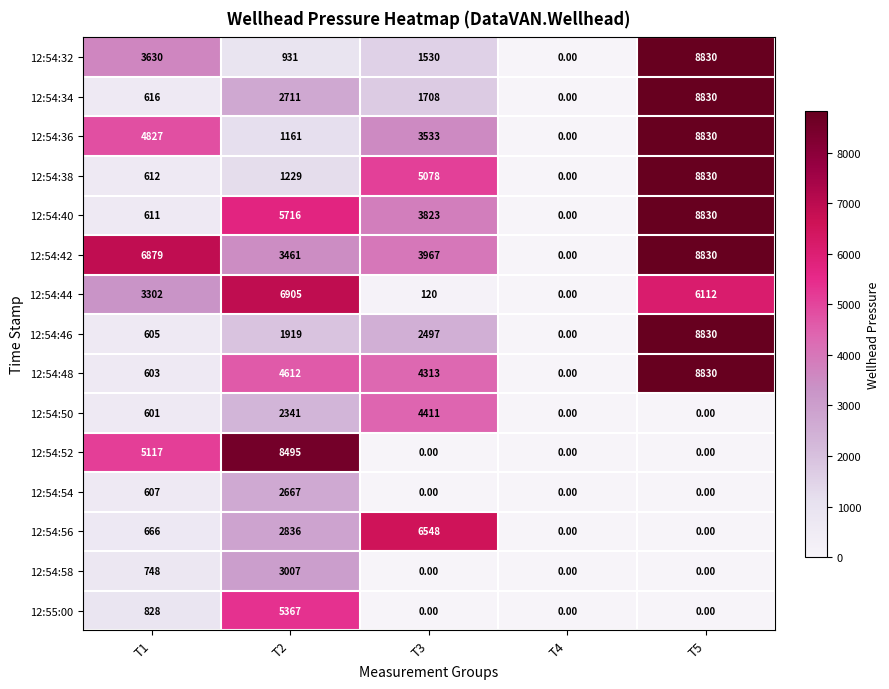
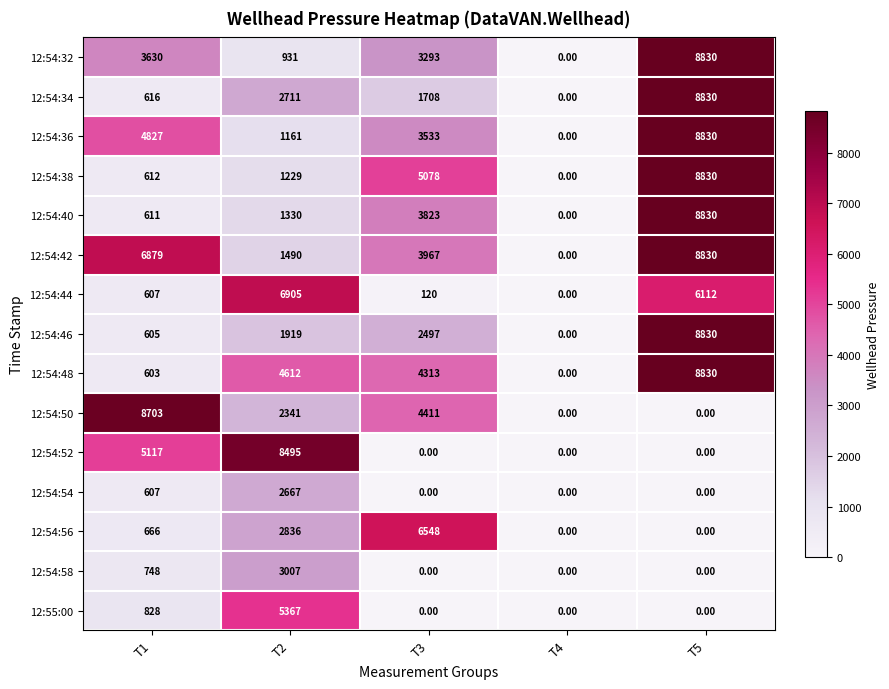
12:54:32, T3: 1530 -> 3293
12:54:40, T2: 5716 -> 1330
12:54:42, T2: 3461 -> 1490
12:54:44, T1: 3302 -> 607
12:54:50, T1: 601 -> 8703
